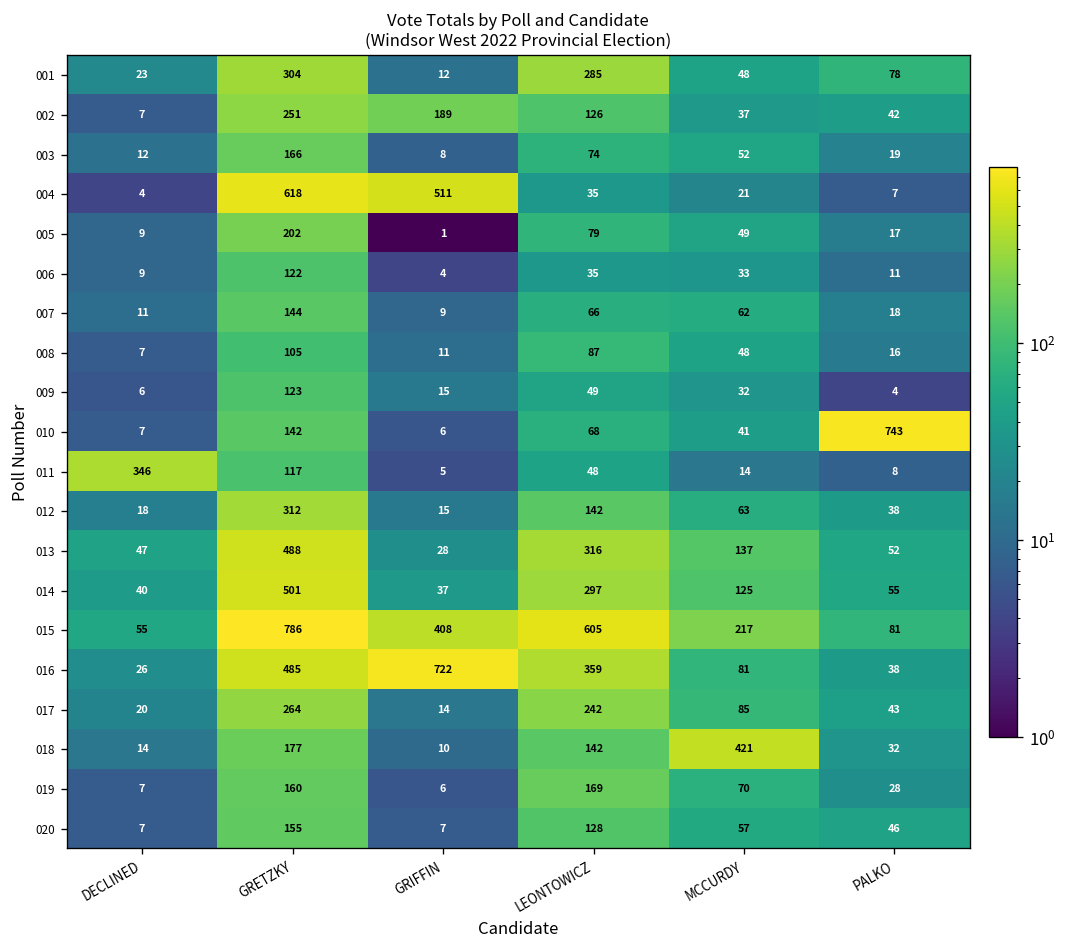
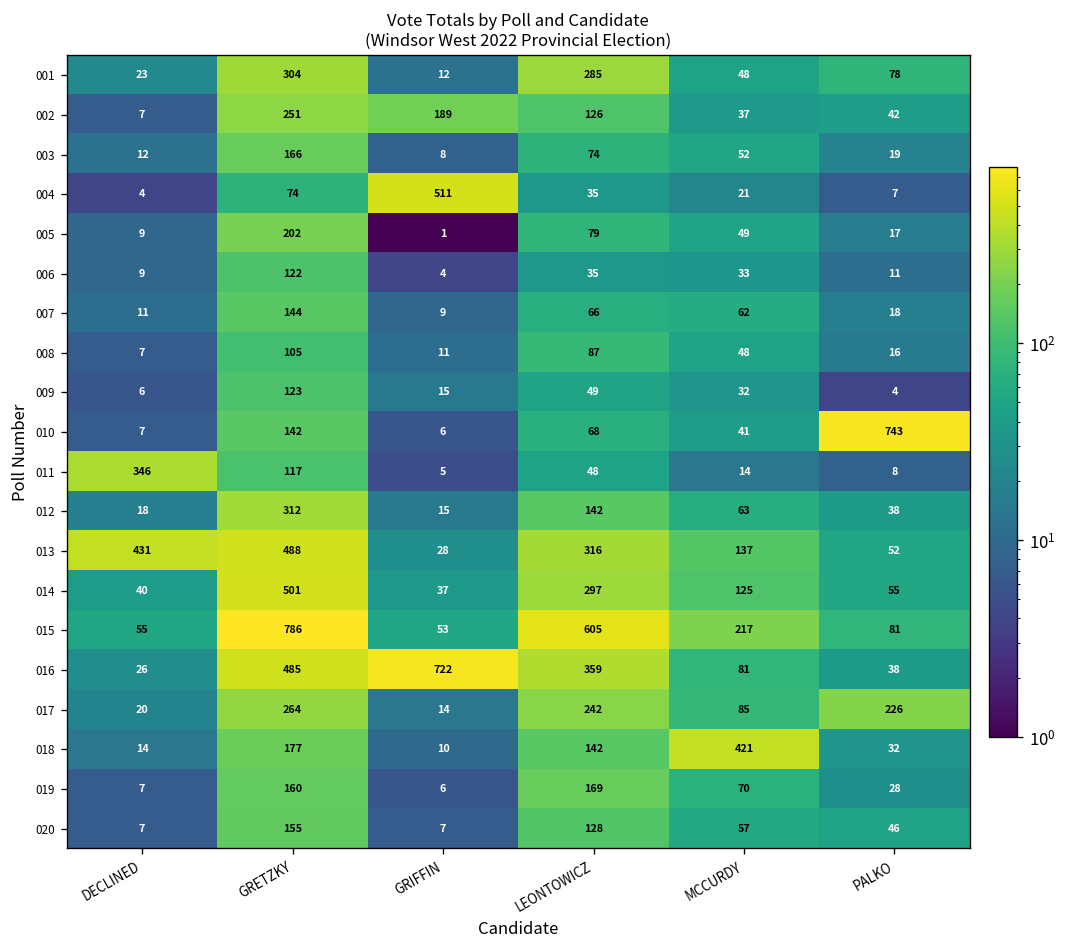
004, GRETZKY: 618 -> 74
013, DECLINED: 47 -> 431
015, GRIFFIN: 408 -> 53
017, PALKO: 43 -> 226
